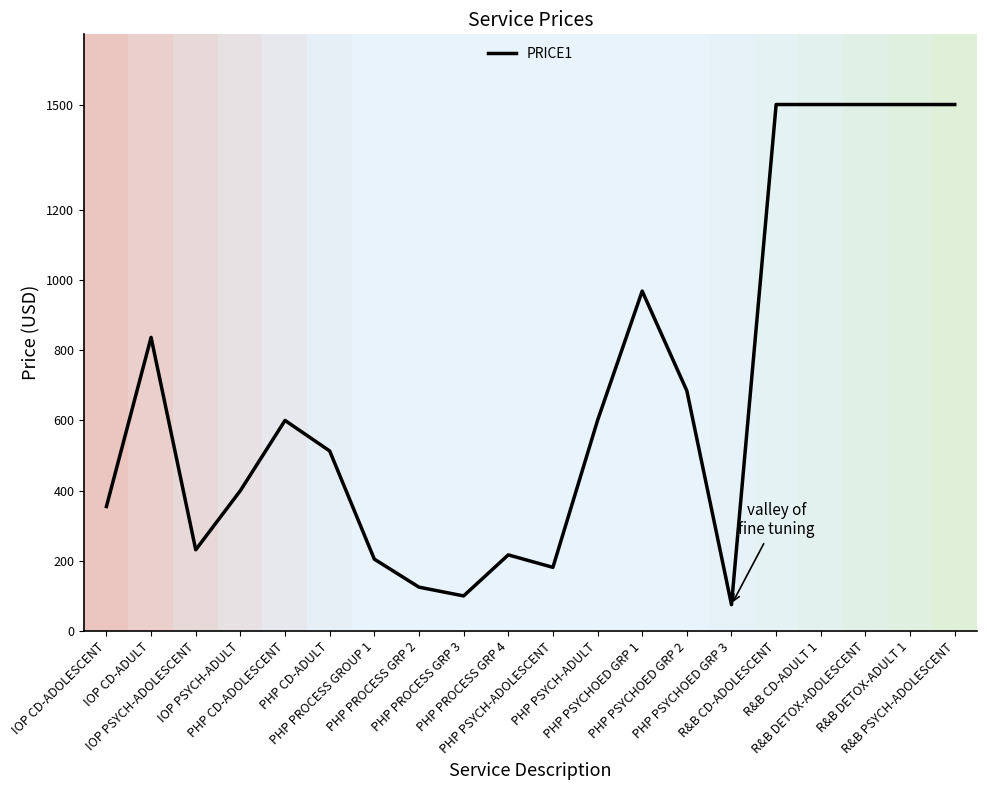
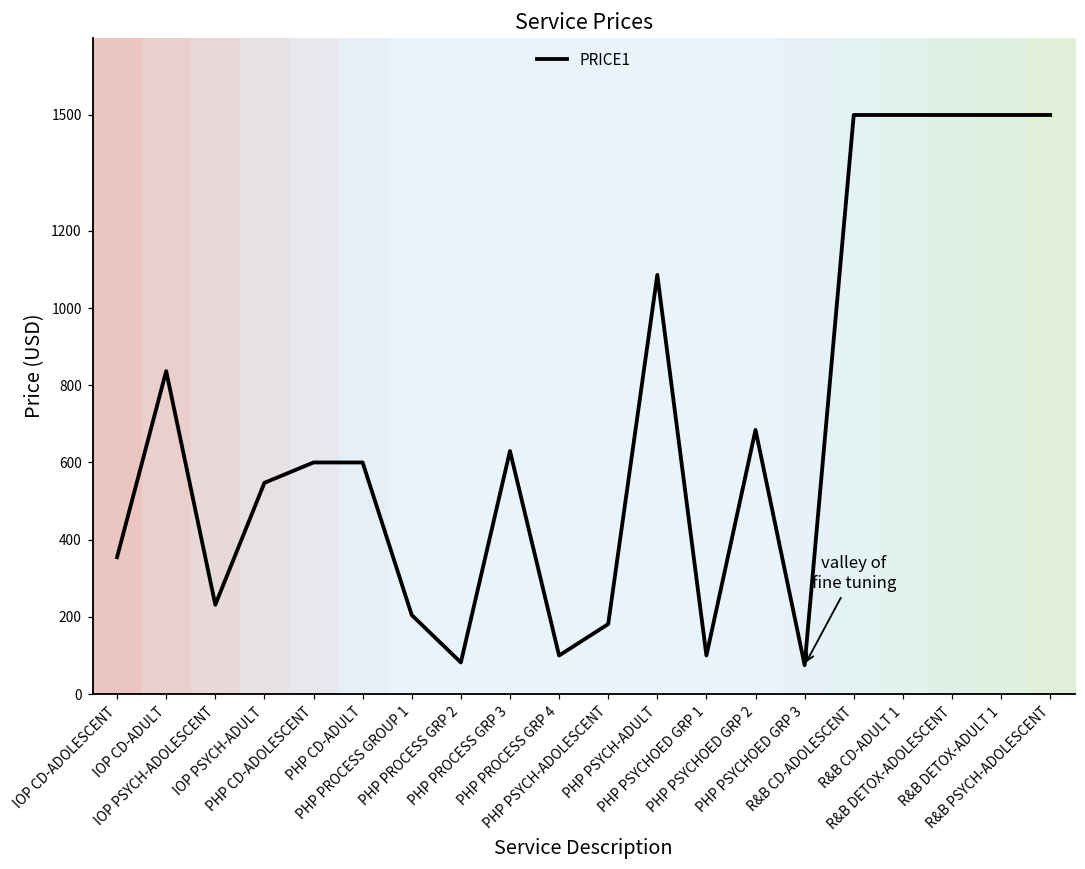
IOP PSYCH-ADULT: 400 -> 550
PHP CD-ADULT: 510 -> 600
PHP PROCESS GRP 2: 130 -> 80
PHP PROCESS GRP 3: 100 -> 630
PHP PROCESS GRP 4: 220 -> 100
PHP PSYCH-ADULT: 600 -> 1090
PHP PSYCHOED GRP 1: 970 -> 100
